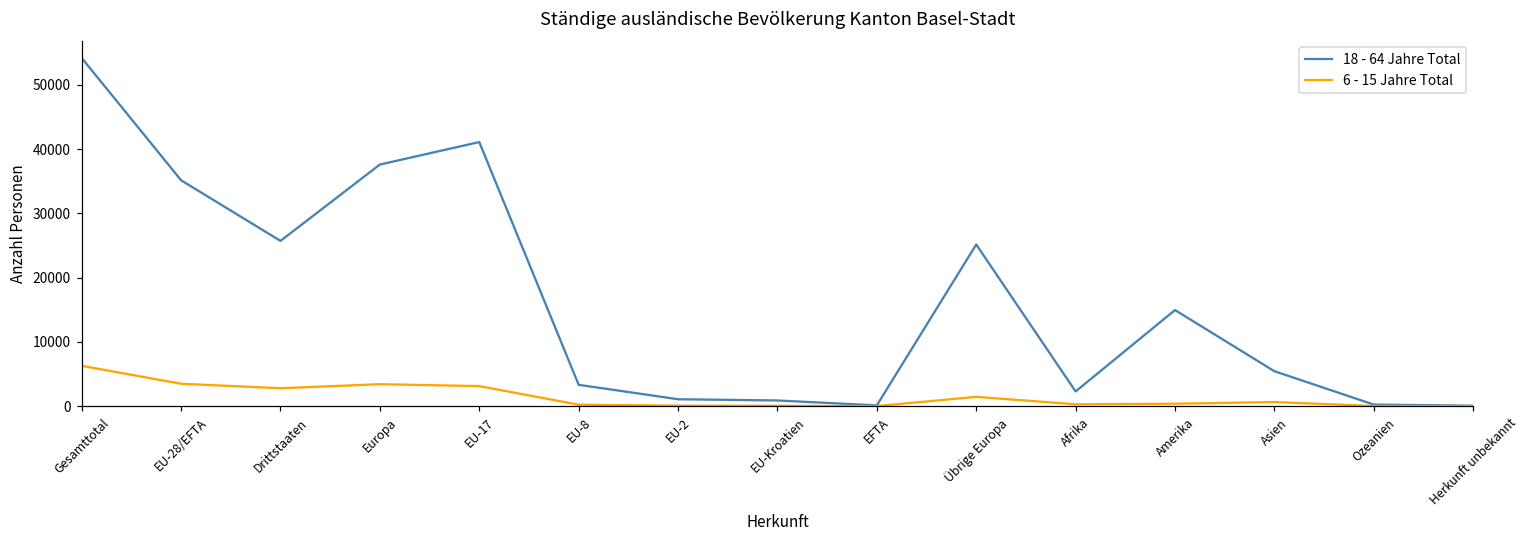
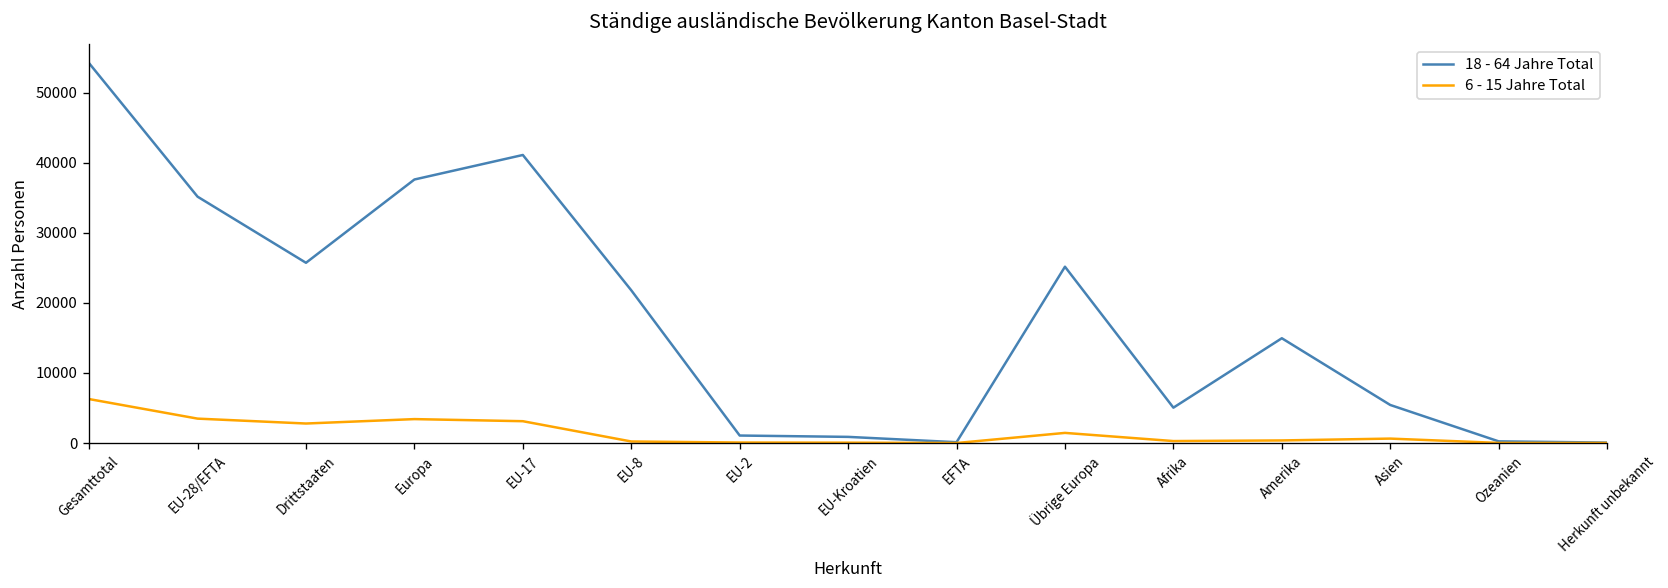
18 - 64 Jahre Total, EU-8: 3000 -> 22000
18 - 64 Jahre Total, Afrika: 2000 -> 5000
